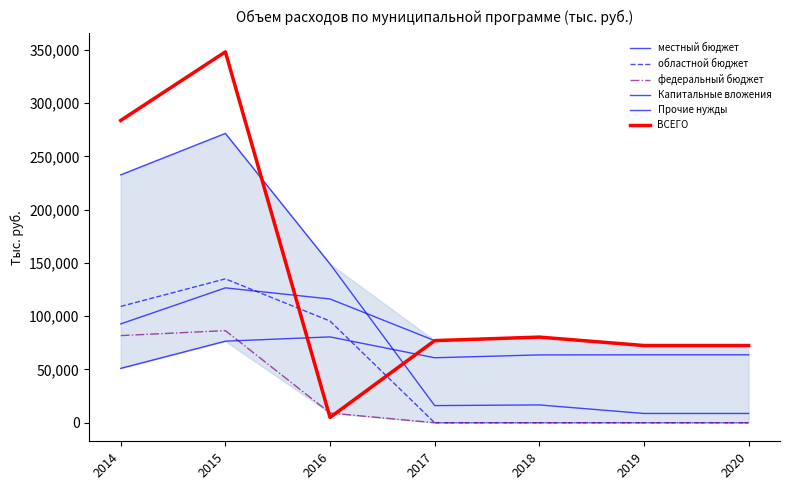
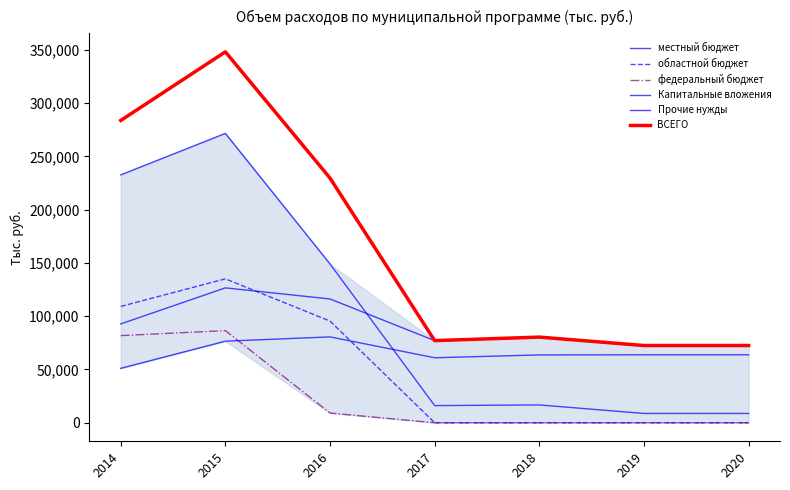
ВСЕГО, 2016: 5,000 -> 230,000
